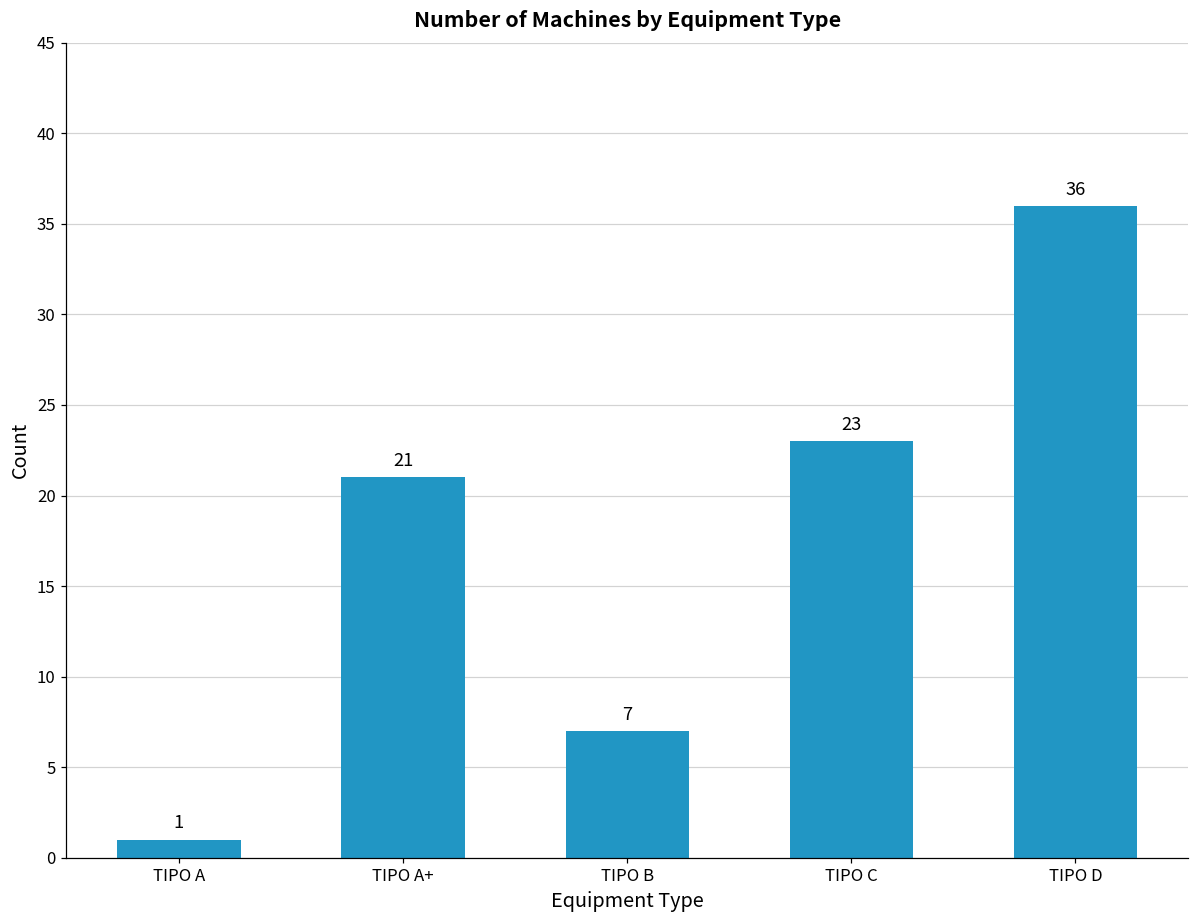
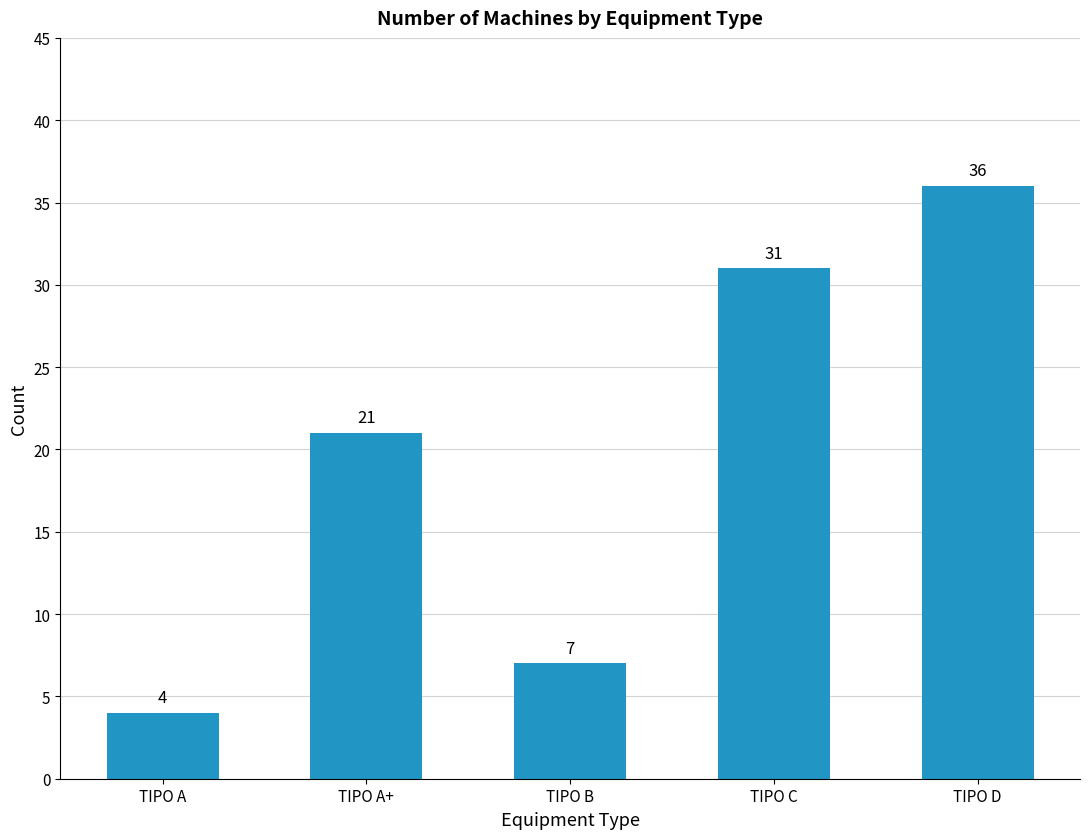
TIPO A: 1 -> 4
TIPO C: 23 -> 31
